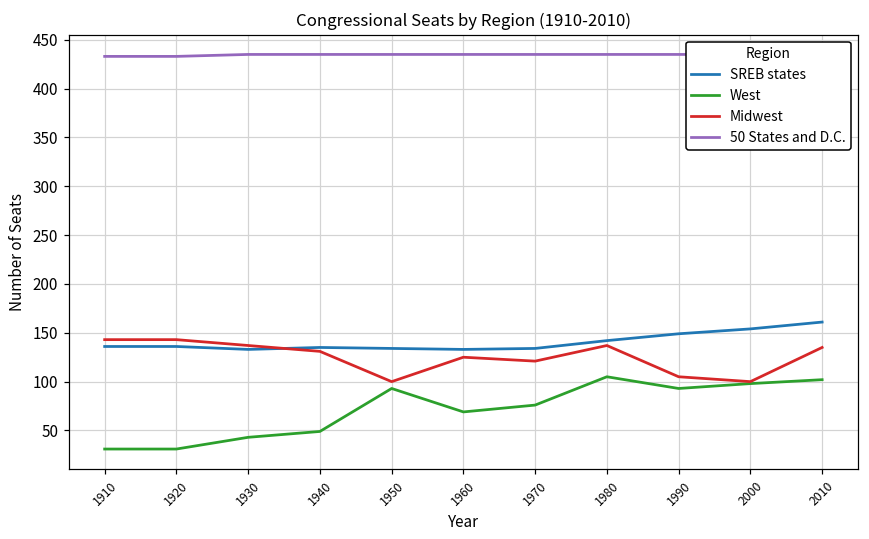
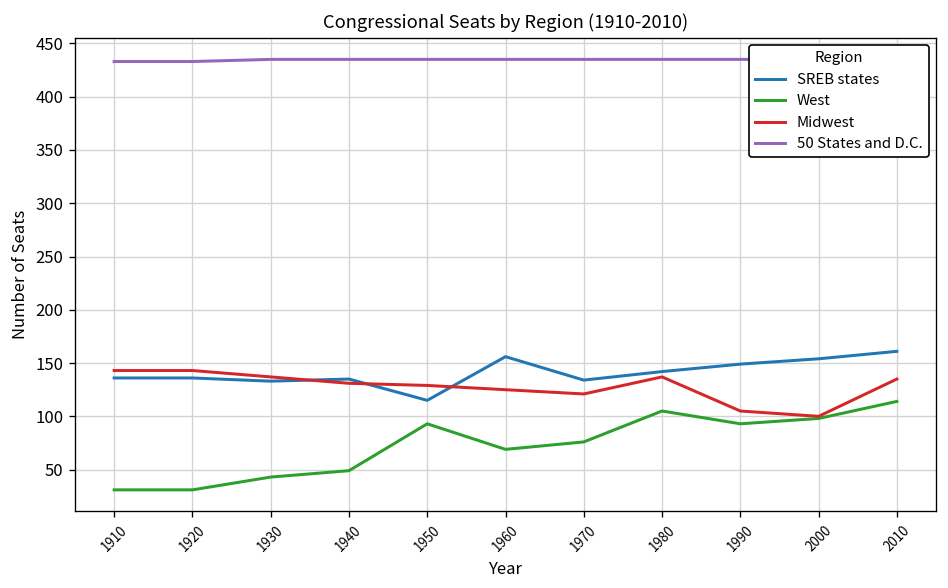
SREB states, 1950: 130 -> 120
Midwest, 1950: 100 -> 130
SREB states, 1960: 130 -> 160
West, 2010: 100 -> 110
